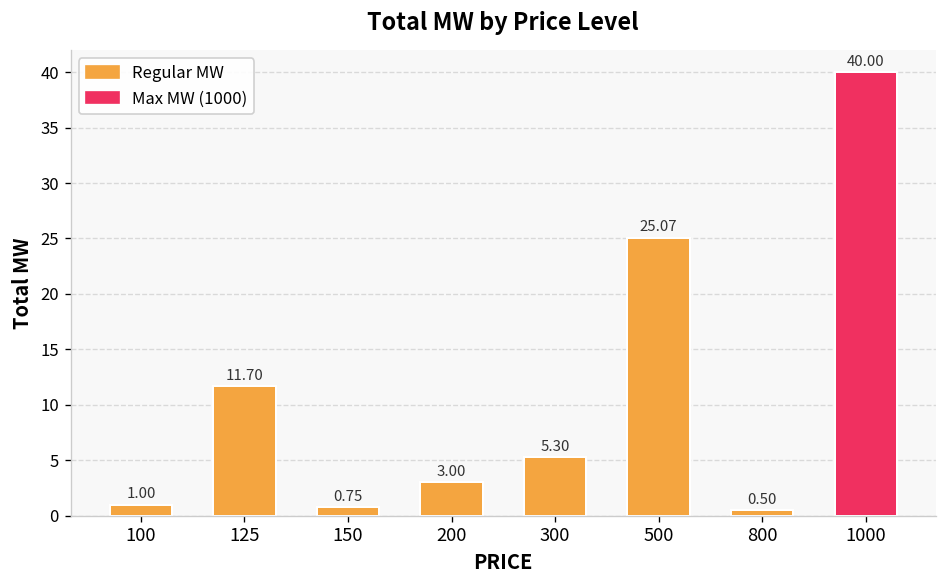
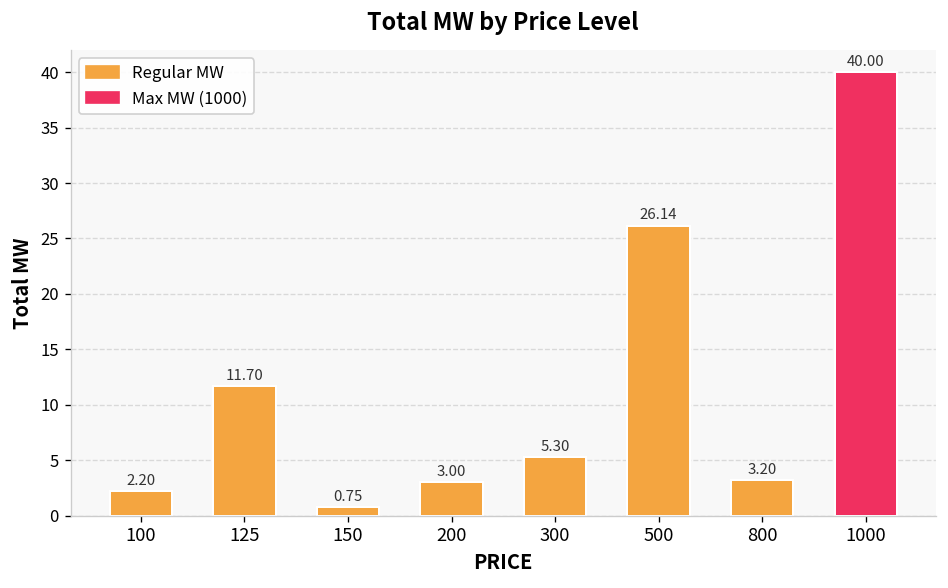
100: 1.00 -> 2.20
500: 25.07 -> 26.14
800: 0.50 -> 3.20
